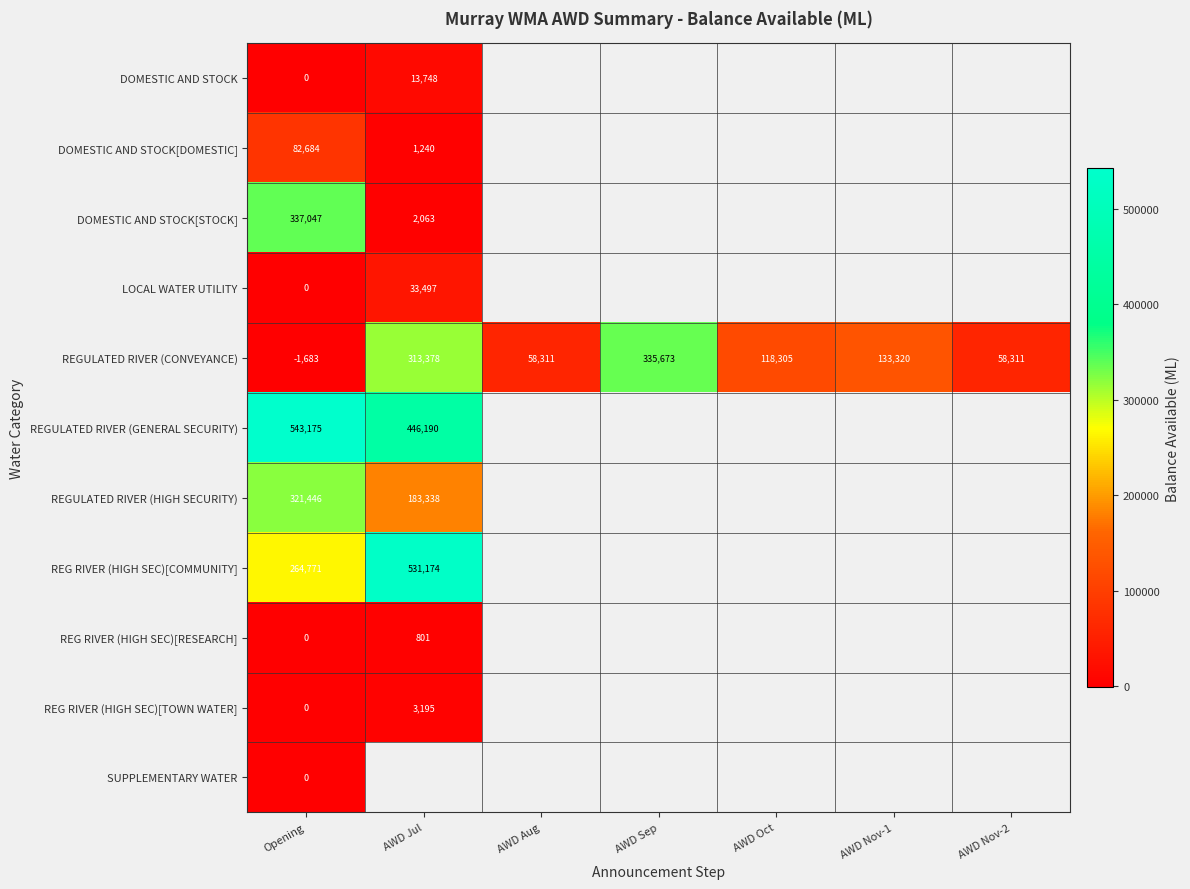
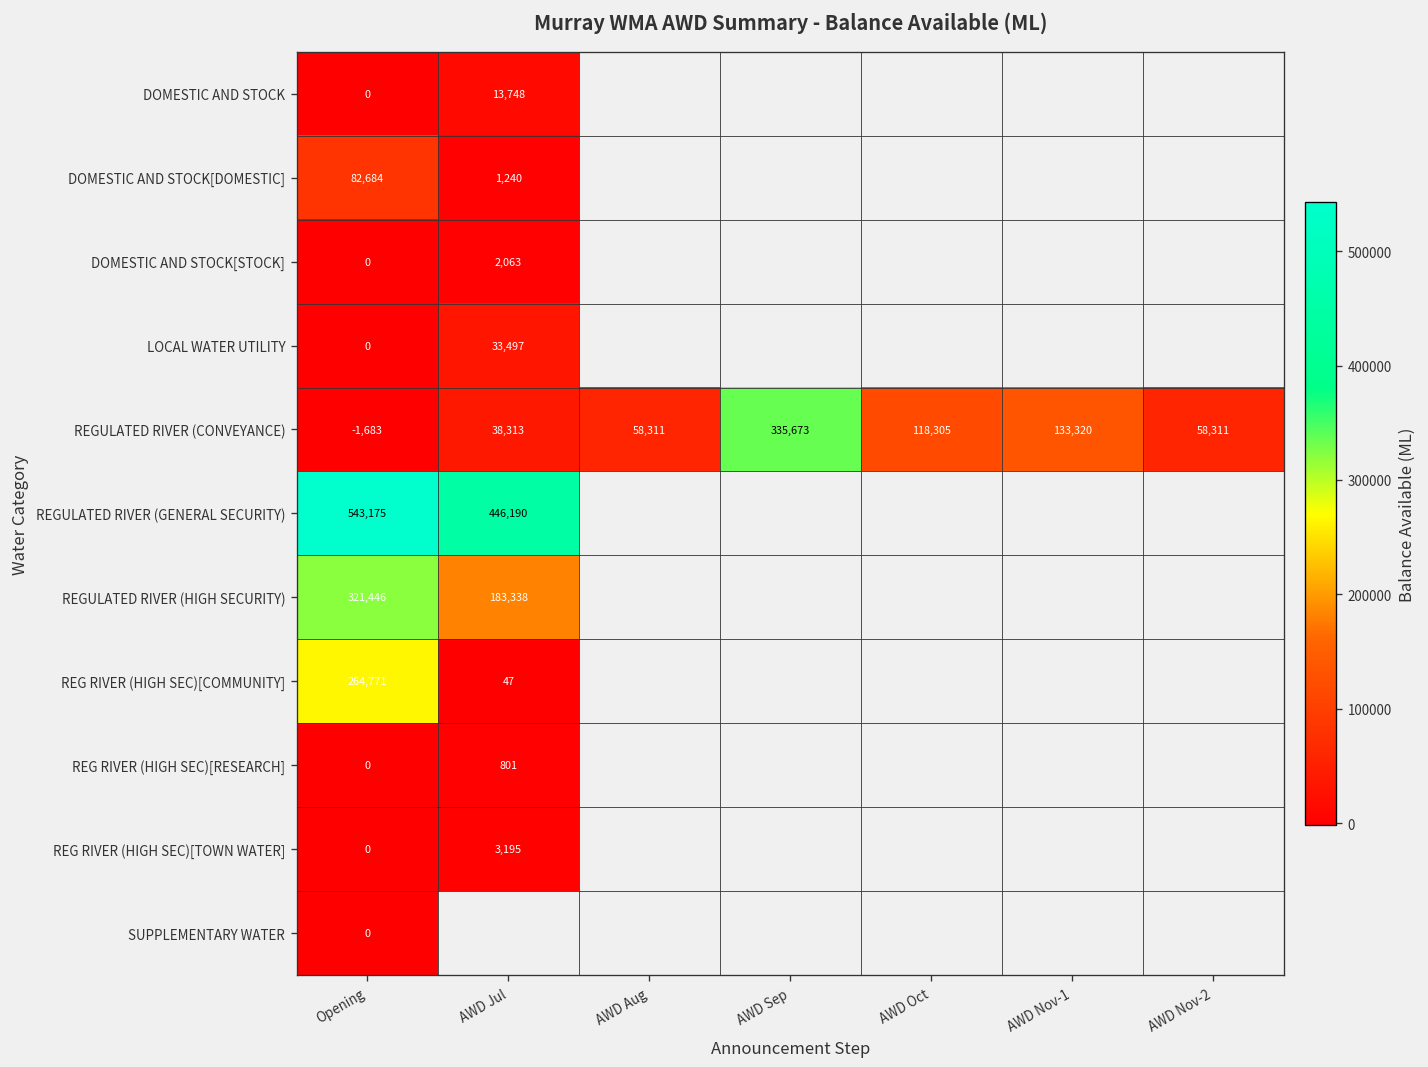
DOMESTIC AND STOCK[STOCK], Opening: 337,047 -> 0
REGULATED RIVER (CONVEYANCE), AWD Jul: 313,378 -> 38,313
REG RIVER (HIGH SEC)[COMMUNITY], AWD Jul: 531,174 -> 47
